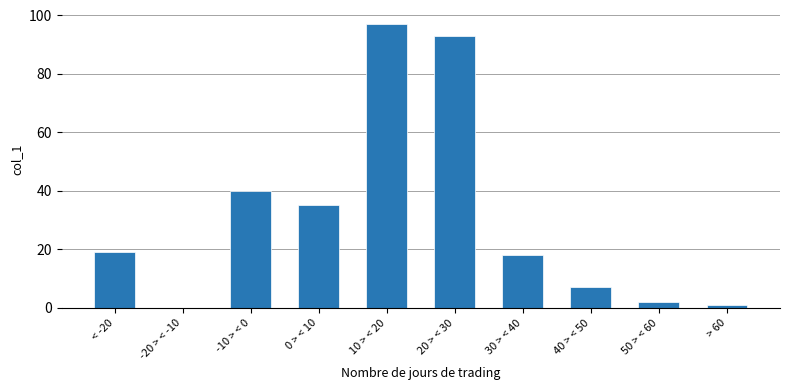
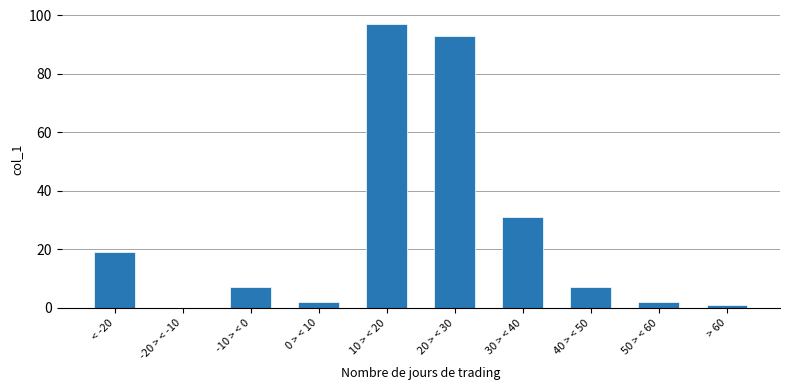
-10 > < 0: 40 -> 7
0 > < 10: 35 -> 2
30 > < 40: 18 -> 31
